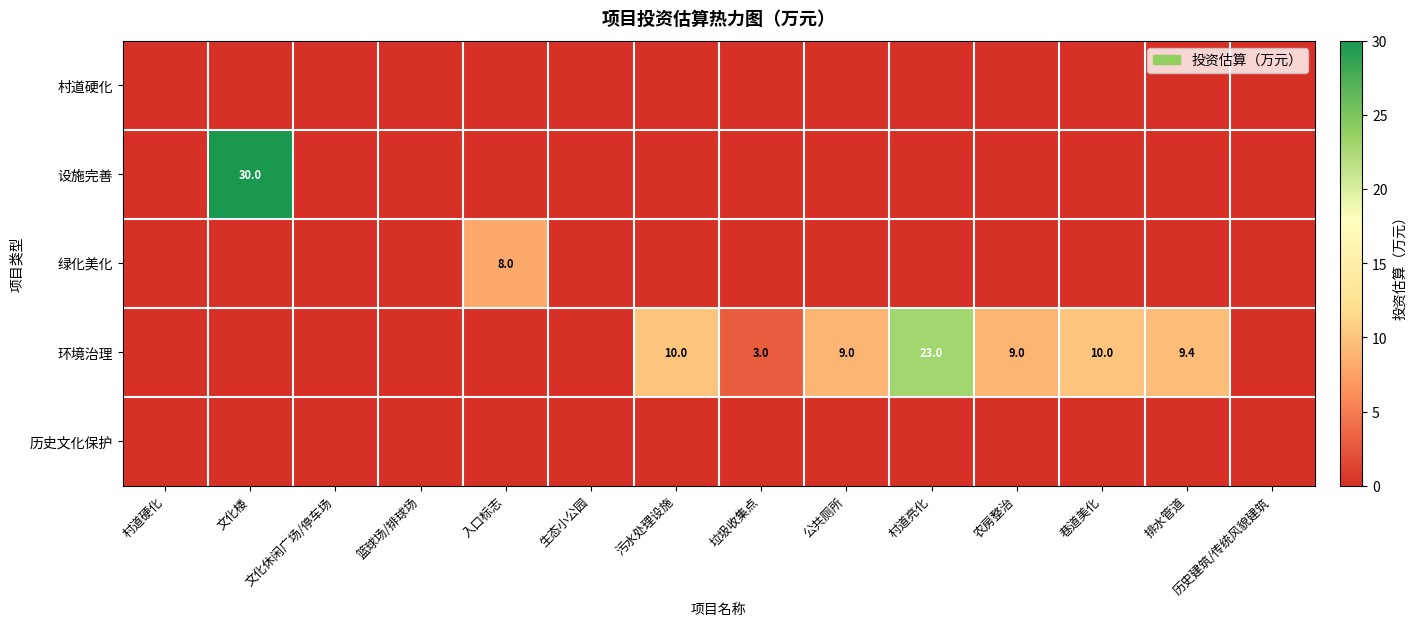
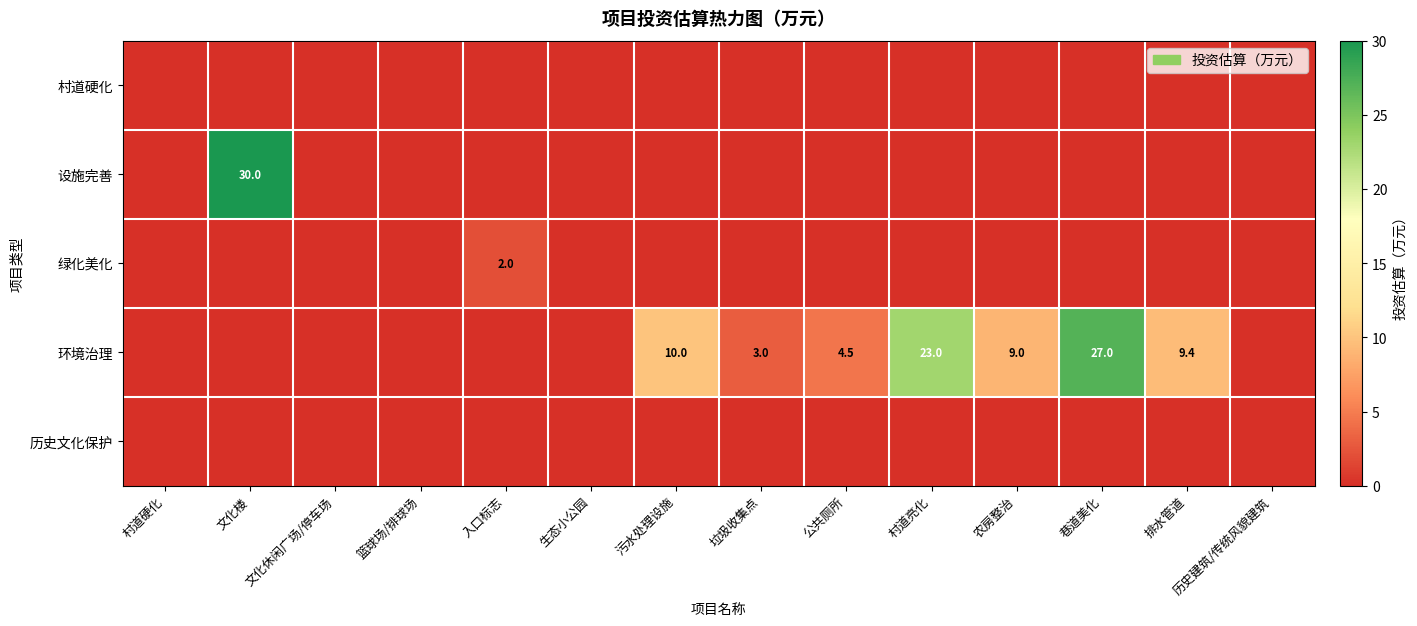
绿化美化, 入口标志: 8.0 -> 2.0
环境治理, 公共厕所: 9.0 -> 4.5
环境治理, 巷道美化: 10.0 -> 27.0
